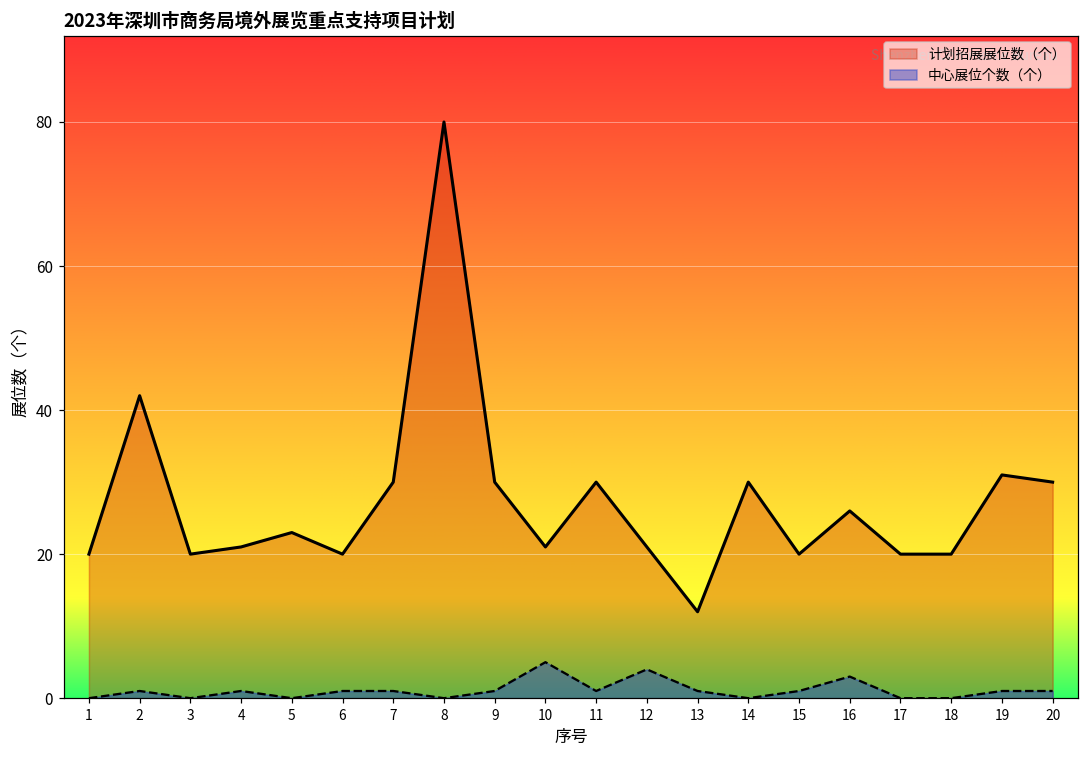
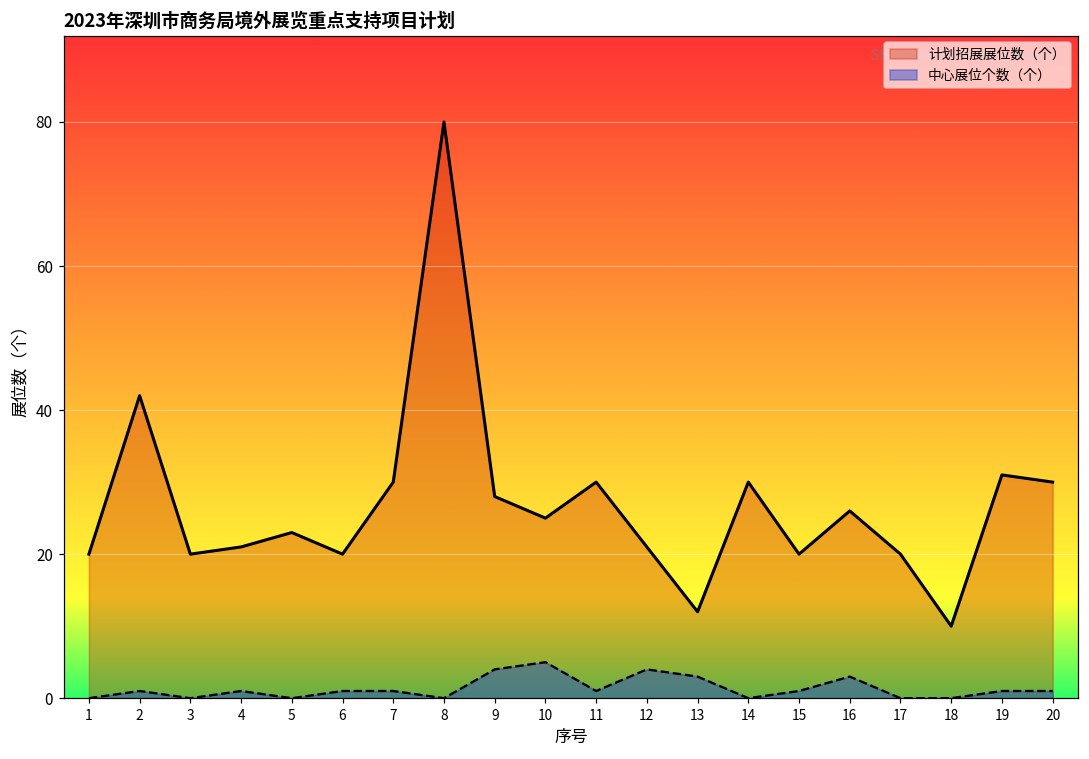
计划招展展位数（个）, 9: 30 -> 28
中心展位个数（个）, 9: 1 -> 4
计划招展展位数（个）, 10: 21 -> 25
中心展位个数（个）, 13: 1 -> 3
计划招展展位数（个）, 18: 20 -> 10
